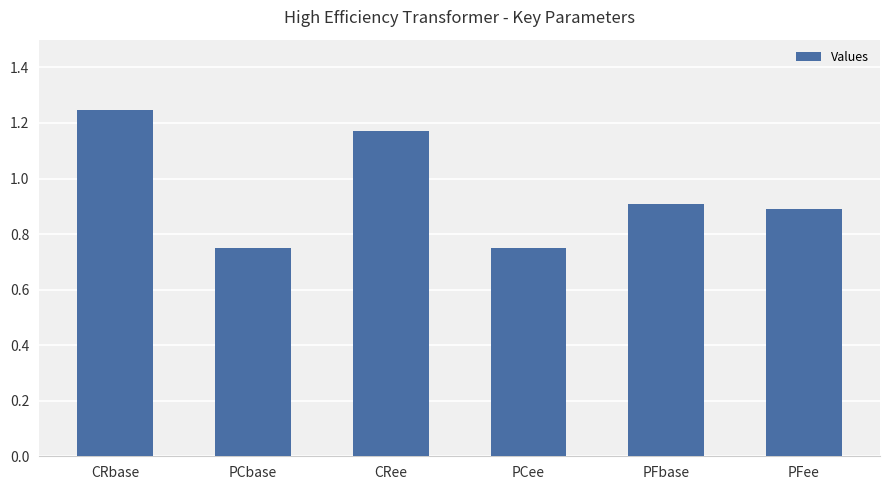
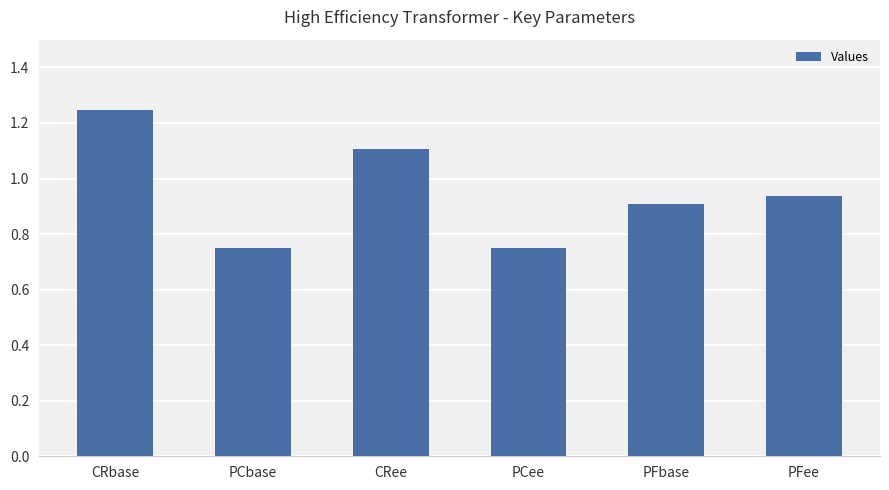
CRee: 1.17 -> 1.11
PFee: 0.89 -> 0.94
